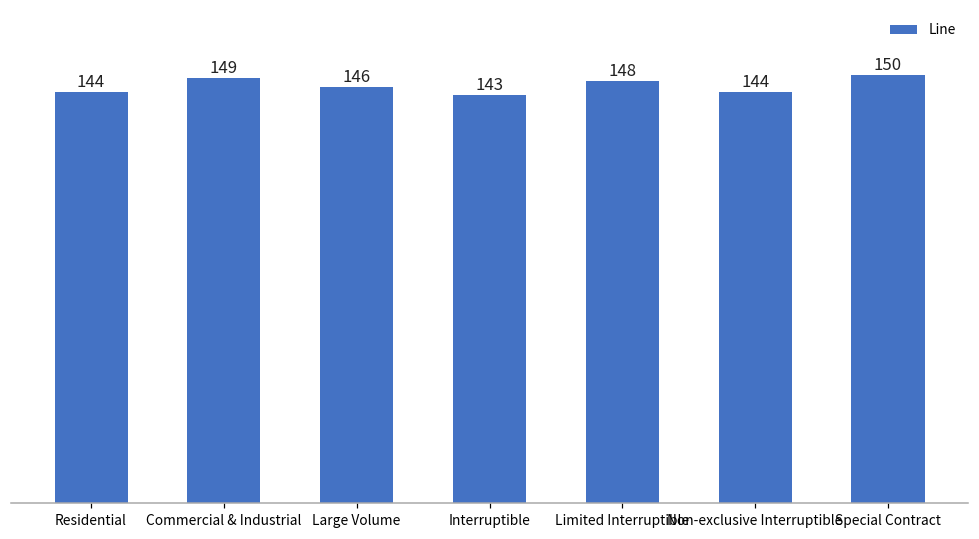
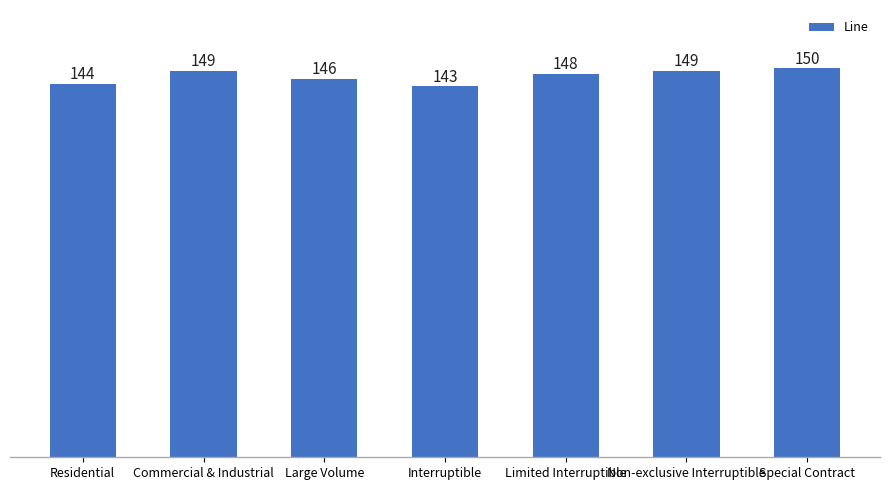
Non-exclusive Interruptible: 144 -> 149
